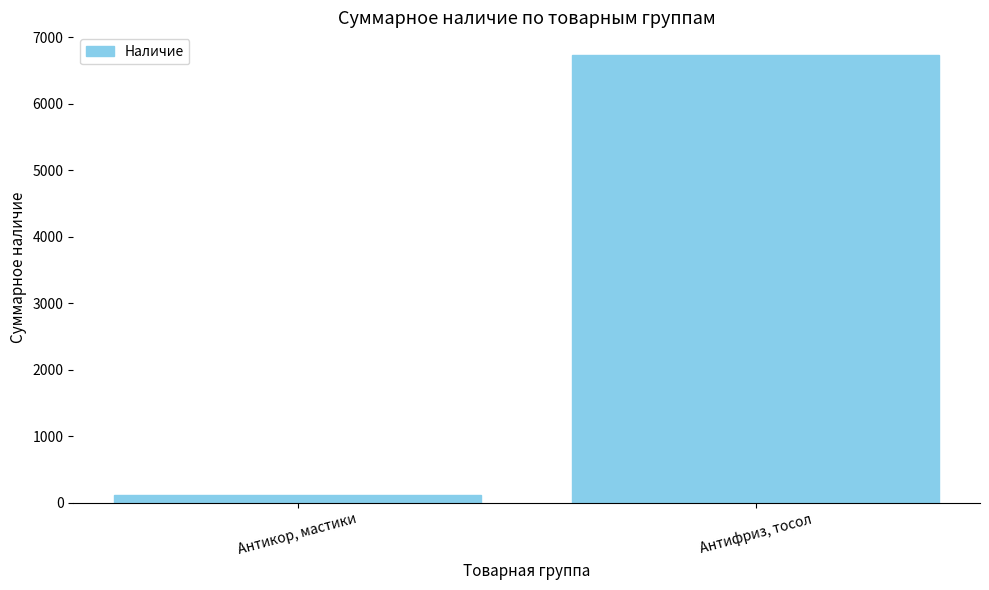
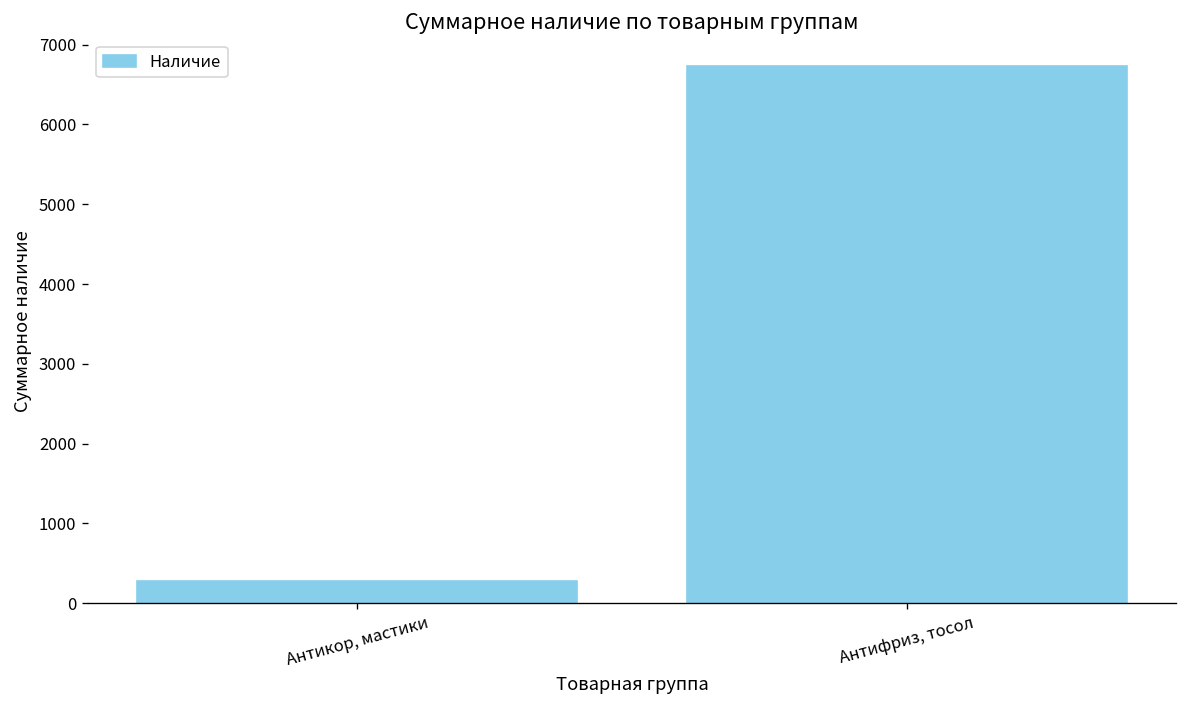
Антикор, мастики: 100 -> 300
